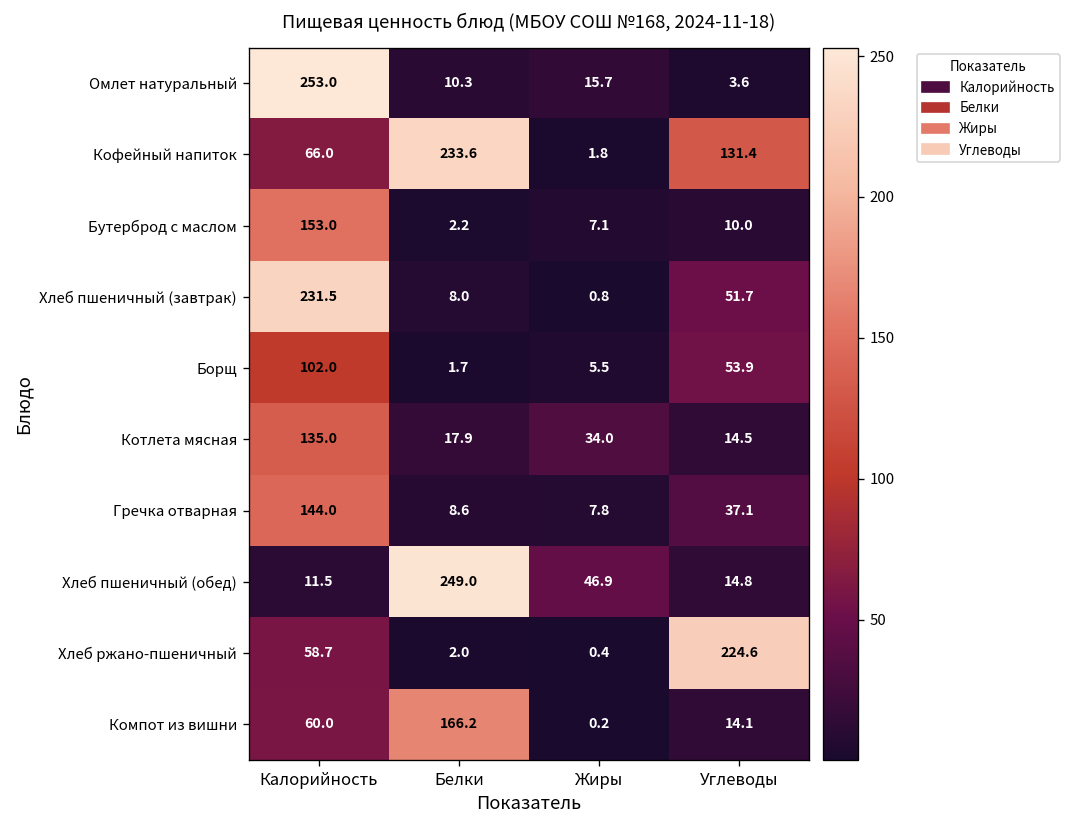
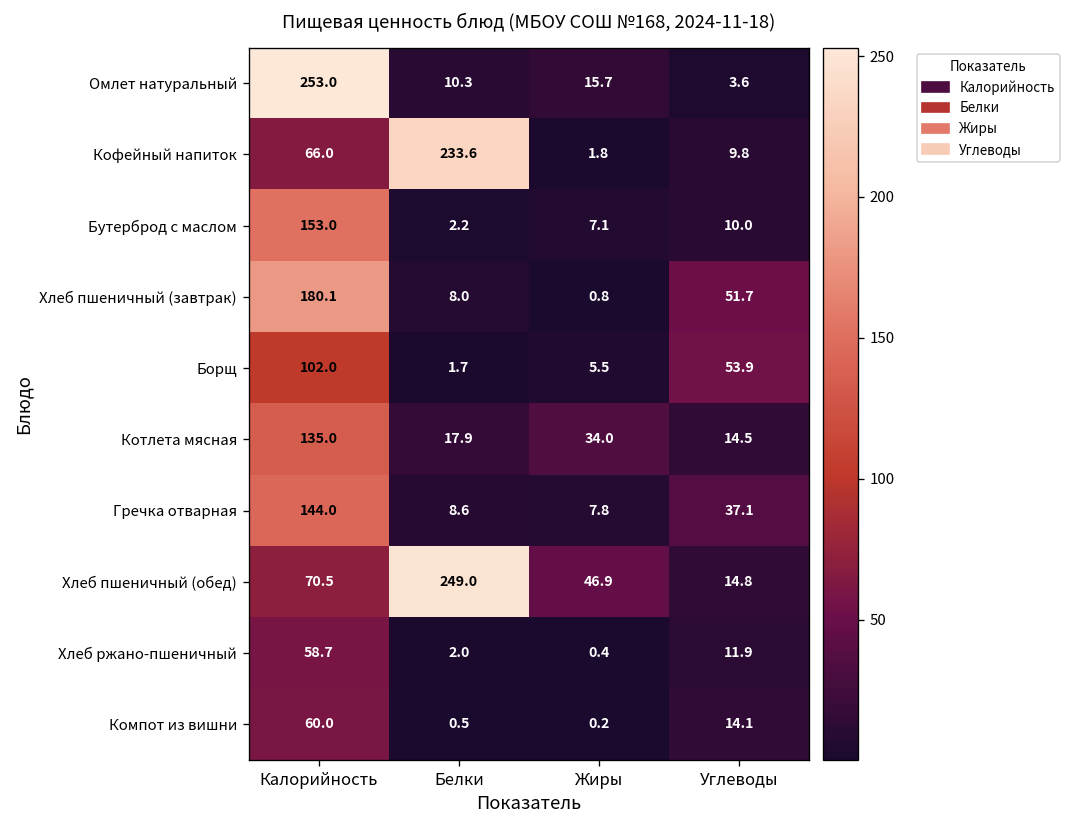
Кофейный напиток, Углеводы: 131.4 -> 9.8
Хлеб пшеничный (завтрак), Калорийность: 231.5 -> 180.1
Хлеб пшеничный (обед), Калорийность: 11.5 -> 70.5
Хлеб ржано-пшеничный, Углеводы: 224.6 -> 11.9
Компот из вишни, Белки: 166.2 -> 0.5
